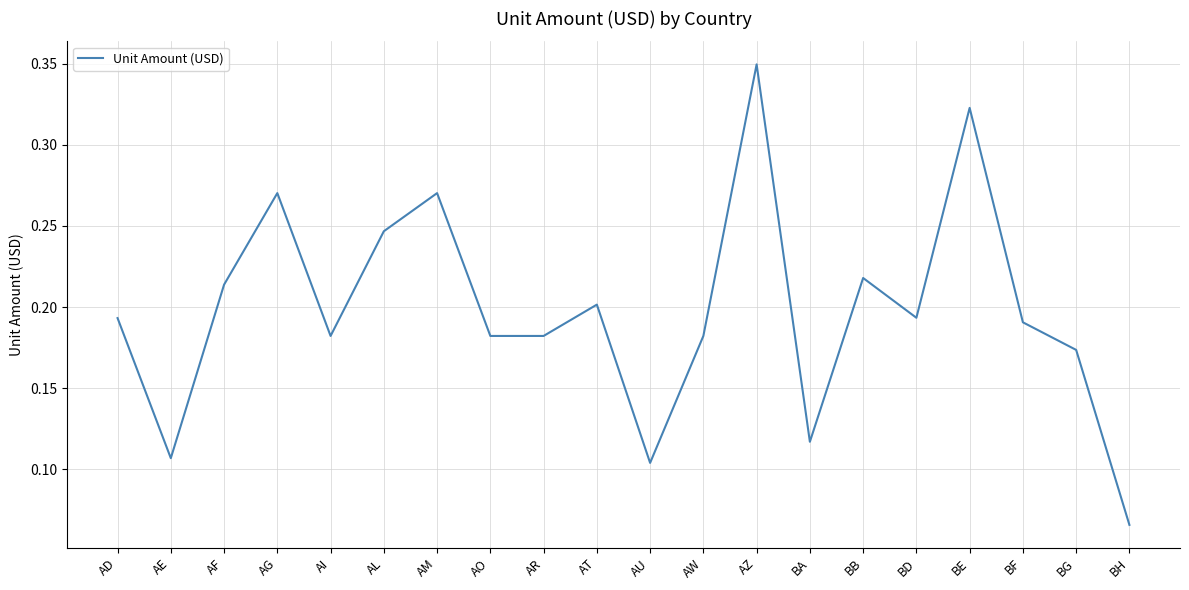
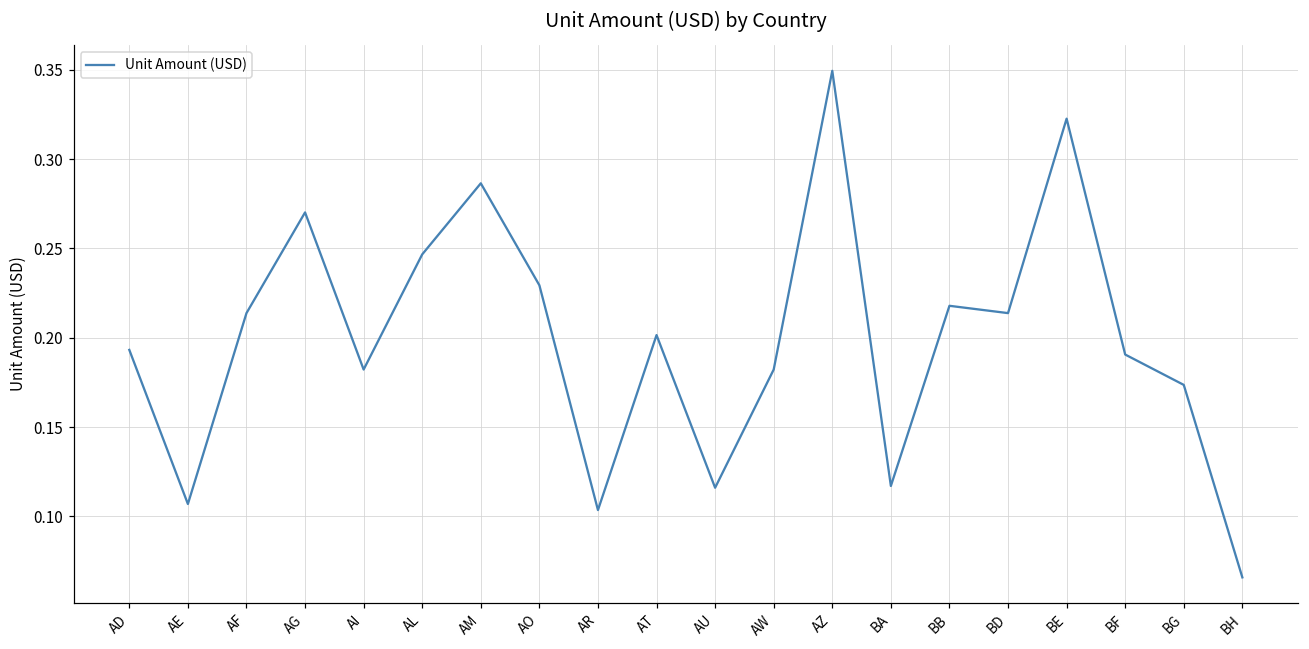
AM: 0.270 -> 0.287
AO: 0.182 -> 0.229
AR: 0.182 -> 0.104
AU: 0.104 -> 0.116
BD: 0.193 -> 0.214
